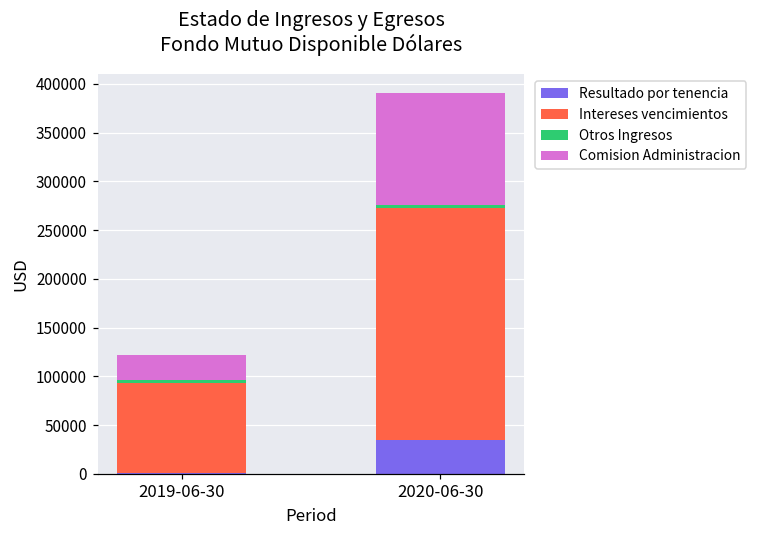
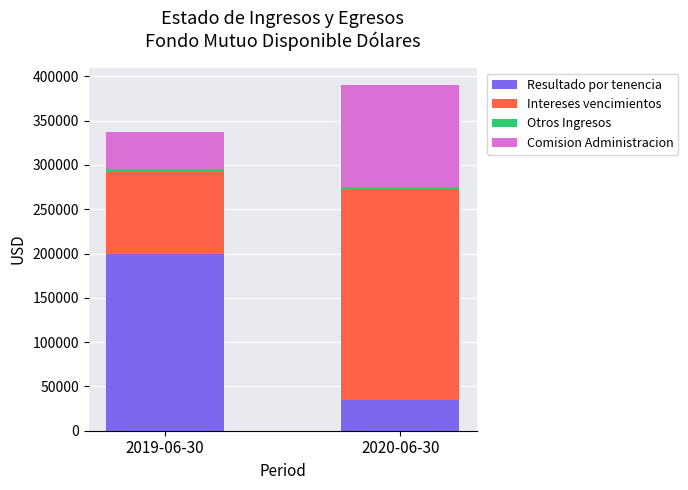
Resultado por tenencia, 2019-06-30: 0 -> 200000
Comision Administracion, 2019-06-30: 30000 -> 40000
